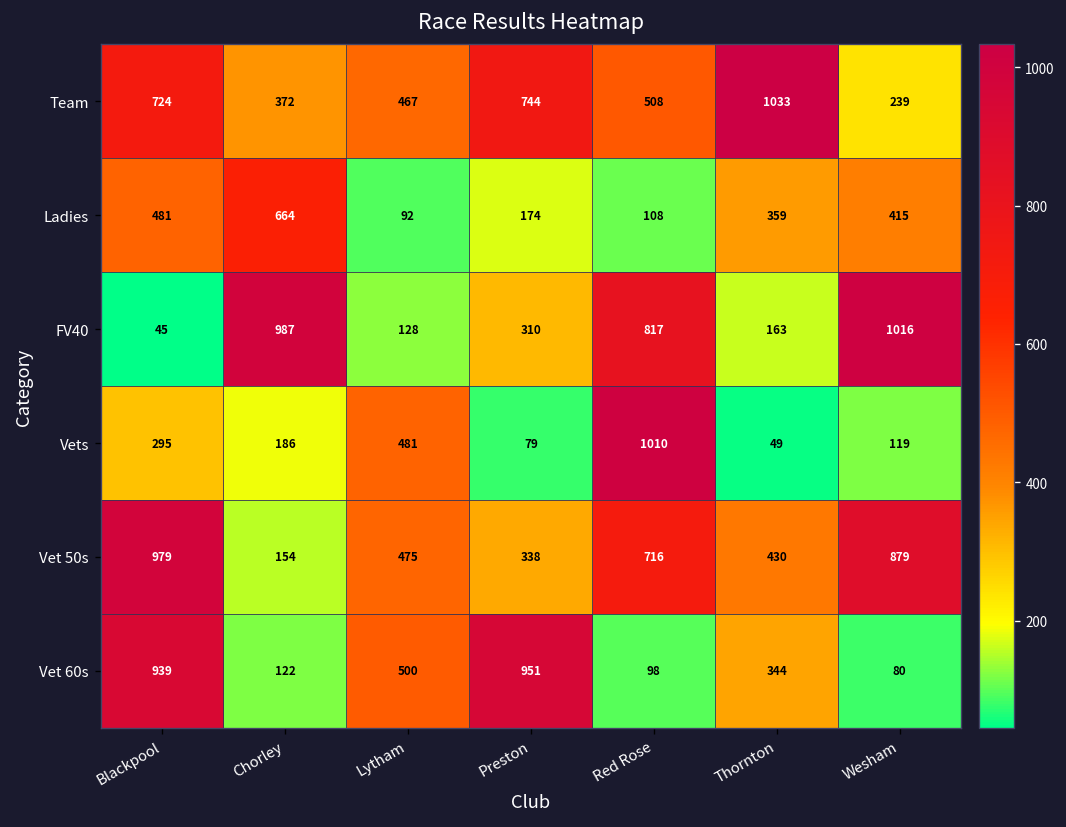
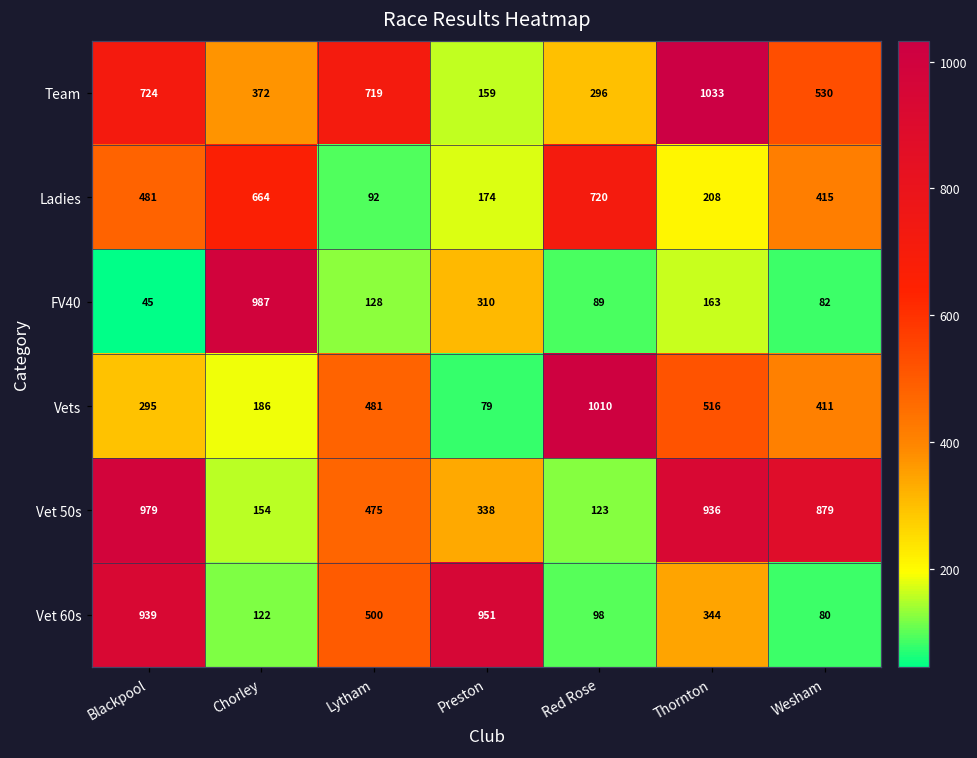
Team, Lytham: 467 -> 719
Team, Preston: 744 -> 159
Team, Red Rose: 508 -> 296
Team, Wesham: 239 -> 530
Ladies, Red Rose: 108 -> 720
Ladies, Thornton: 359 -> 208
FV40, Red Rose: 817 -> 89
FV40, Wesham: 1016 -> 82
Vets, Thornton: 49 -> 516
Vets, Wesham: 119 -> 411
Vet 50s, Red Rose: 716 -> 123
Vet 50s, Thornton: 430 -> 936
